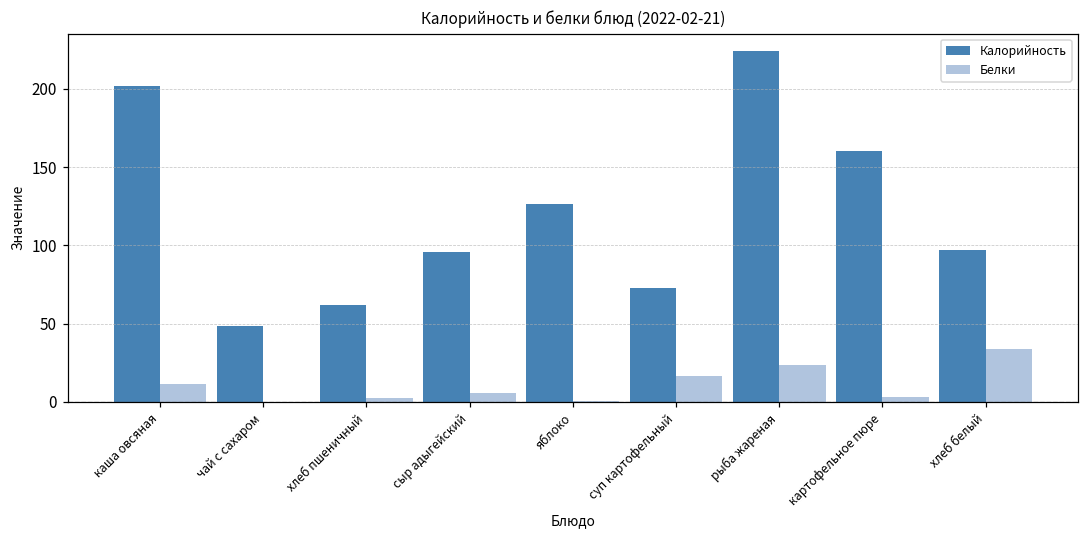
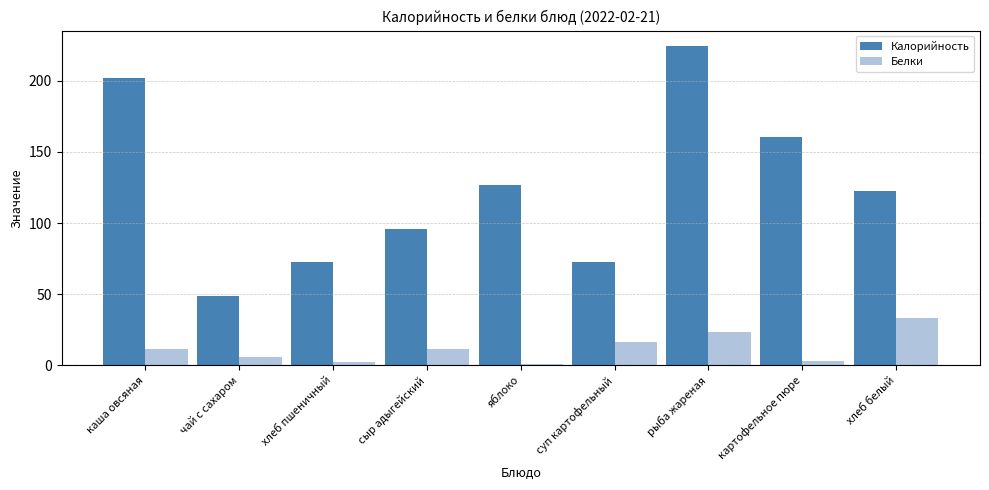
Белки, чай с сахаром: 0 -> 6
Калорийность, хлеб пшеничный: 62 -> 73
Белки, сыр адыгейский: 6 -> 12
Калорийность, хлеб белый: 97 -> 123
